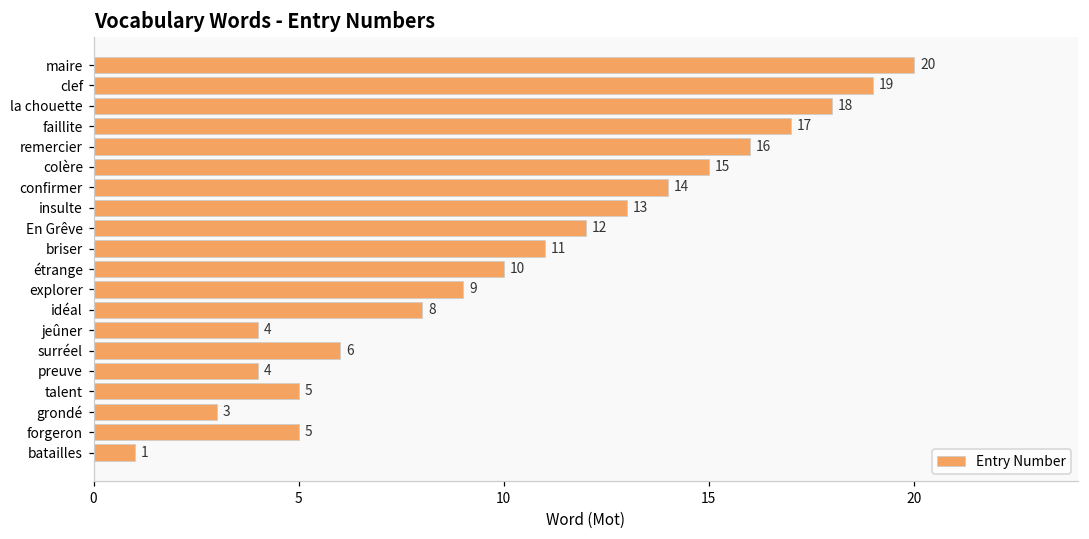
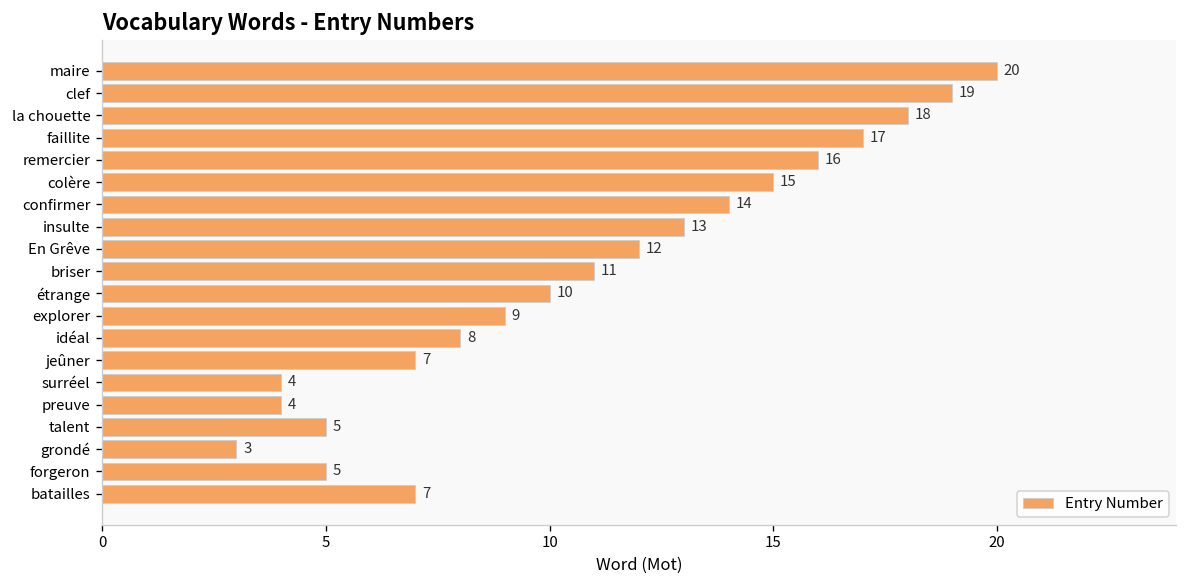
jeûner: 4 -> 7
surréel: 6 -> 4
batailles: 1 -> 7
